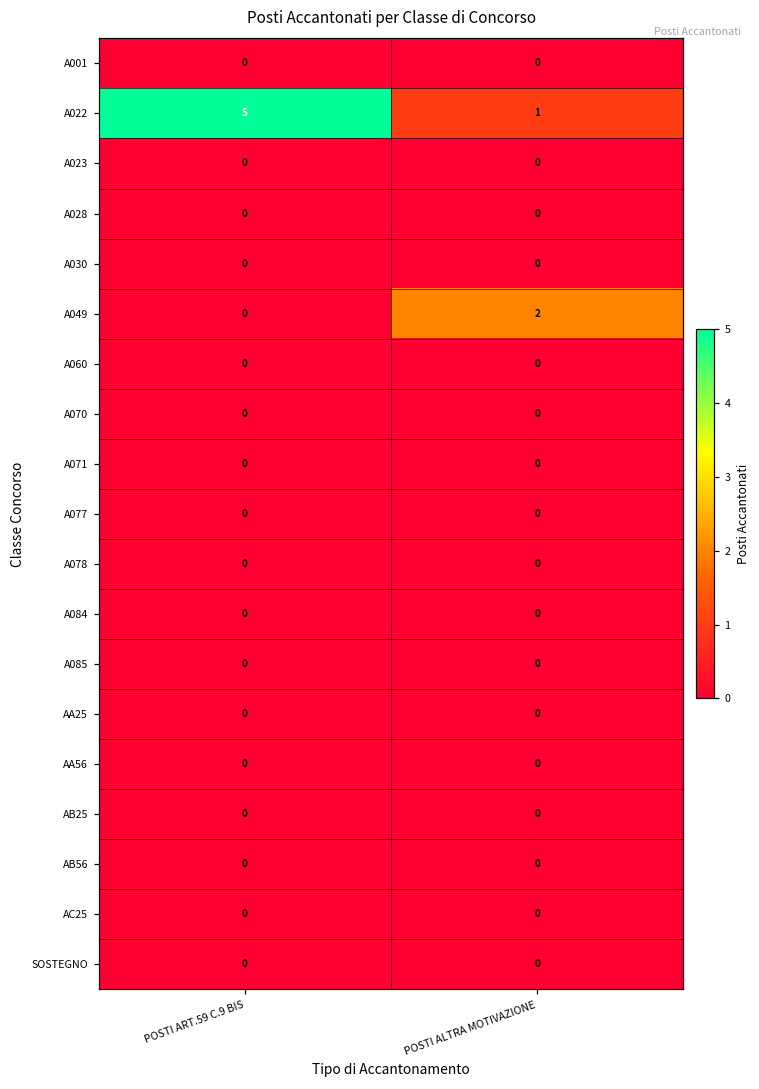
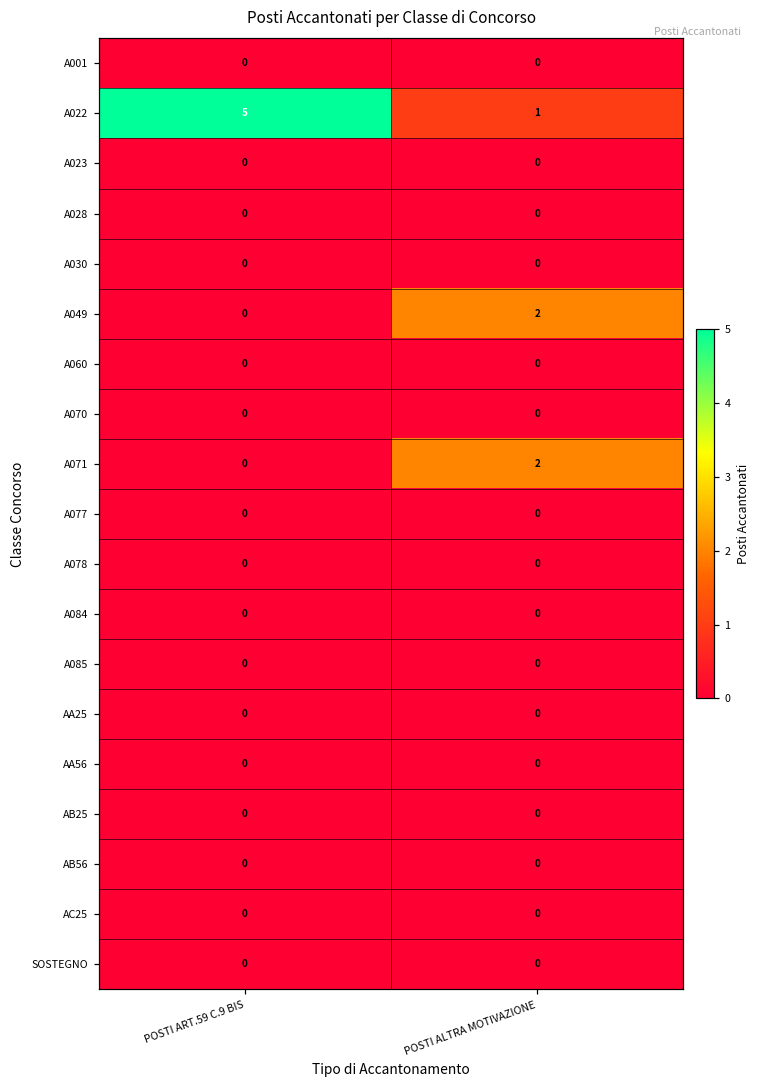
A071, POSTI ALTRA MOTIVAZIONE: 0 -> 2
